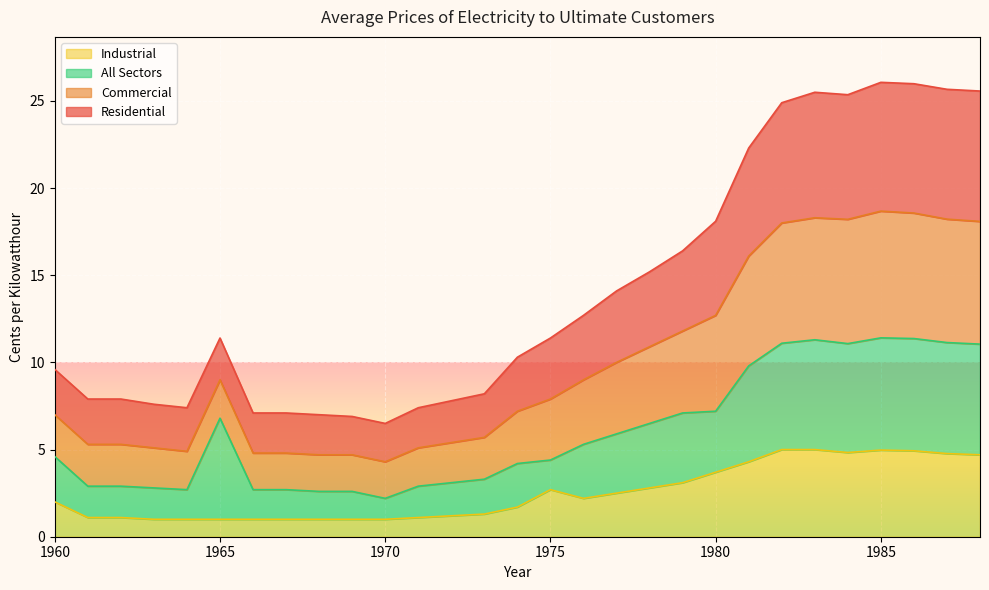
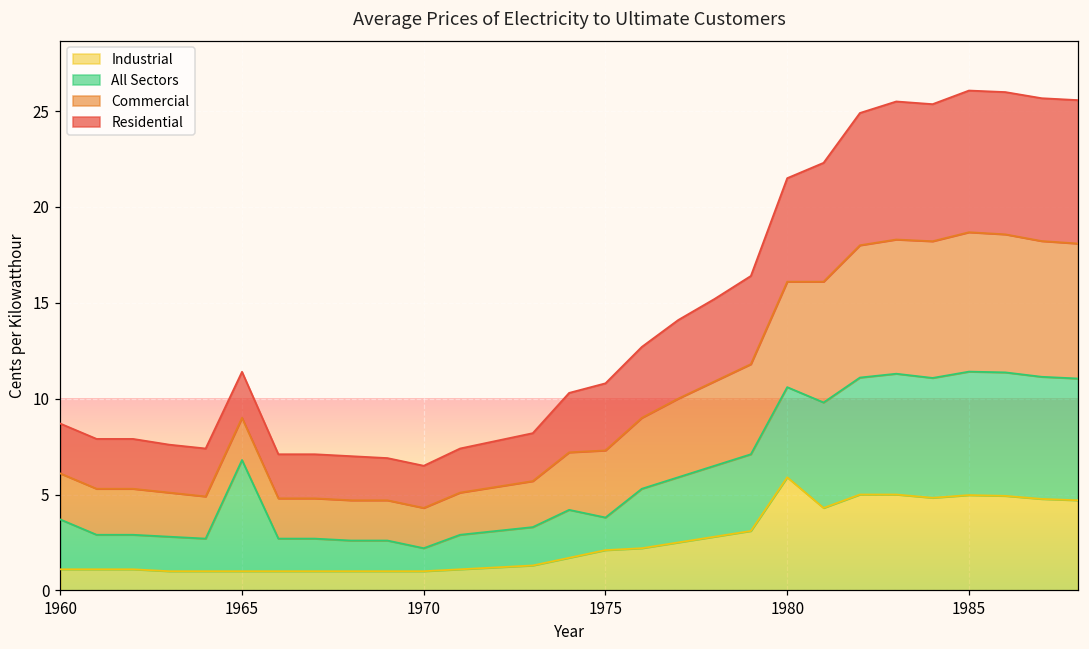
Industrial, 1960: 2.0 -> 1.1
Industrial, 1975: 2.7 -> 2.1
Industrial, 1980: 3.7 -> 5.9
All Sectors, 1980: 3.5 -> 4.7
